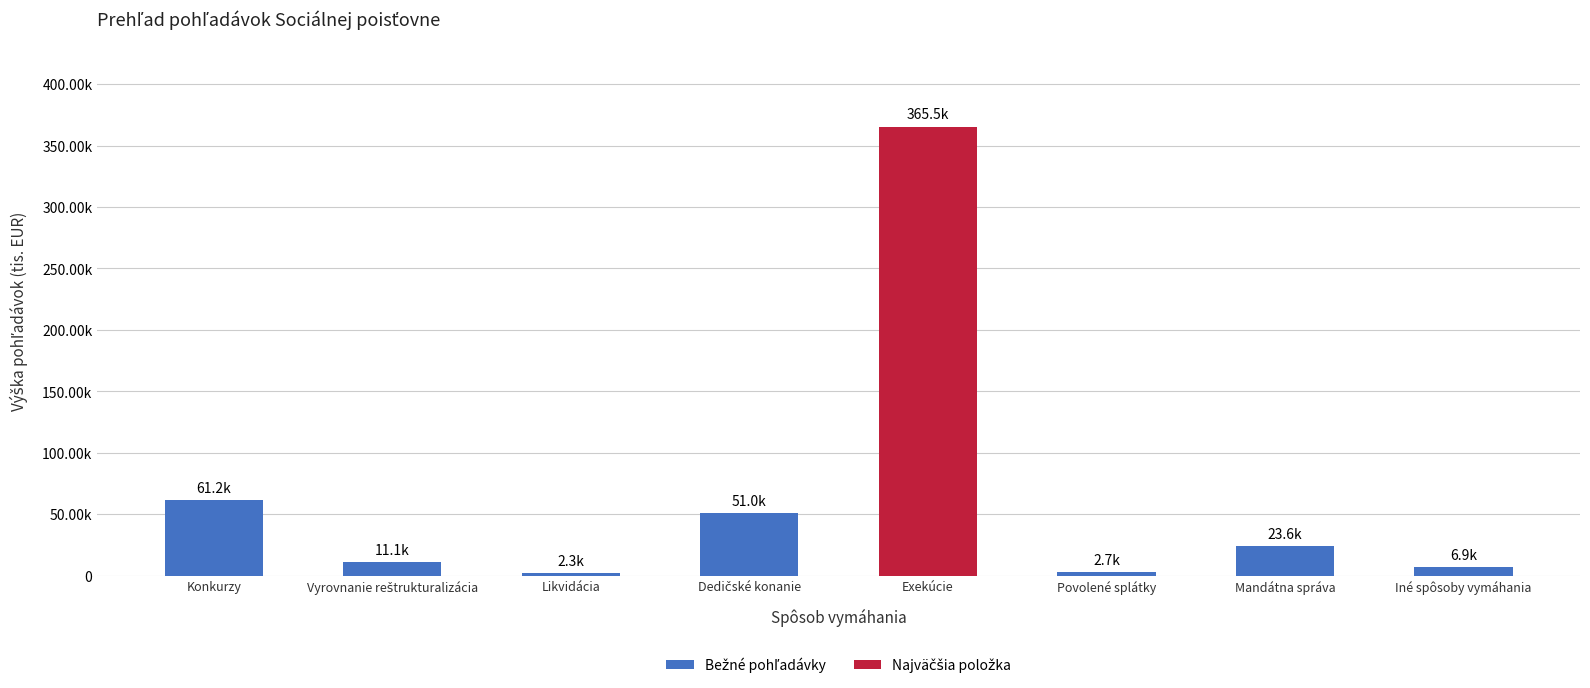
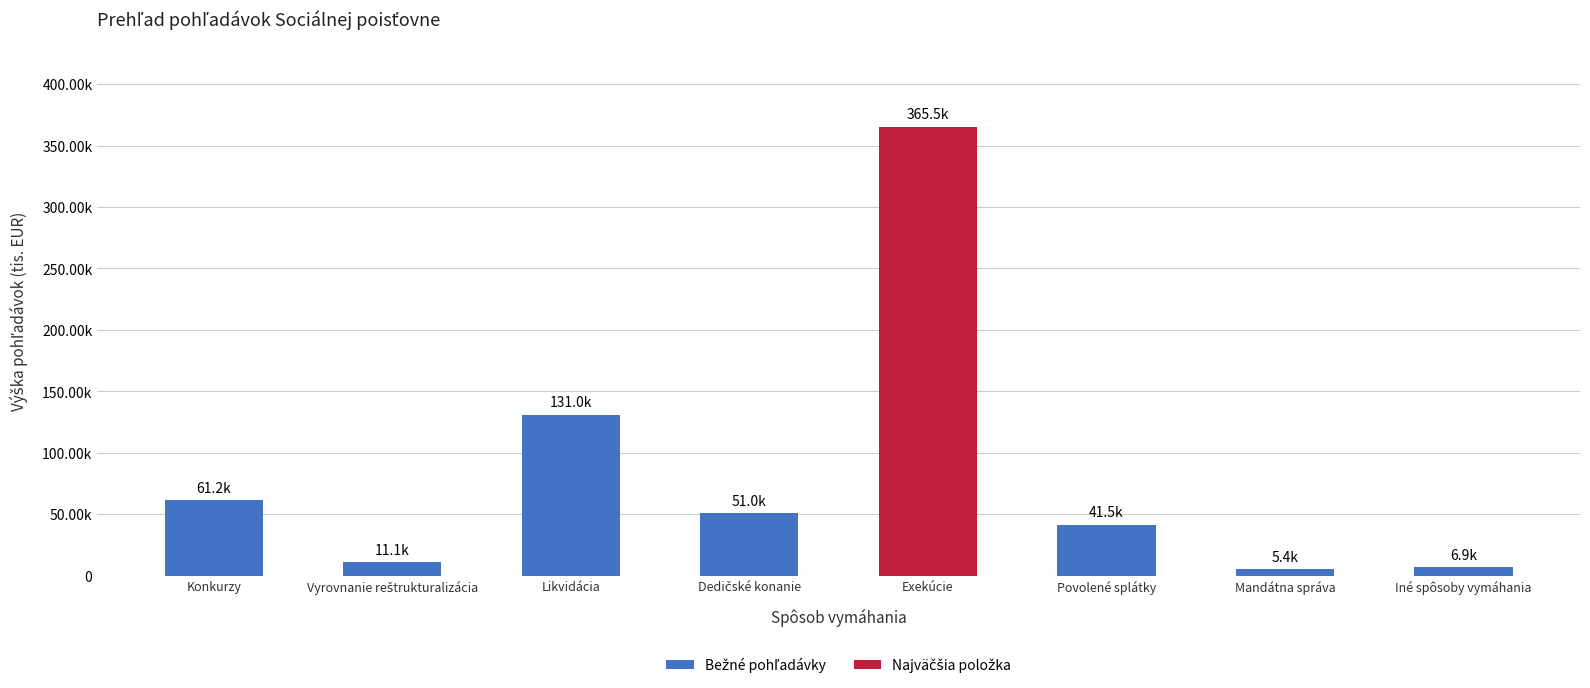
Likvidácia: 2.3k -> 131.0k
Povolené splátky: 2.7k -> 41.5k
Mandátna správa: 23.6k -> 5.4k
